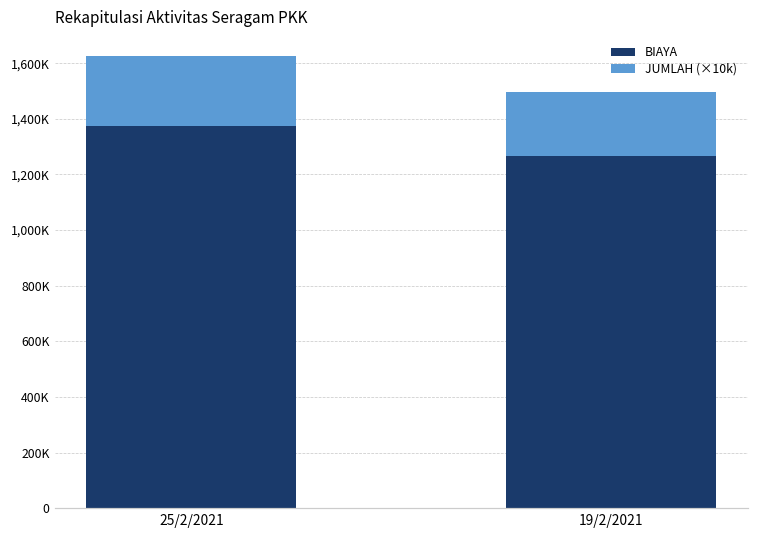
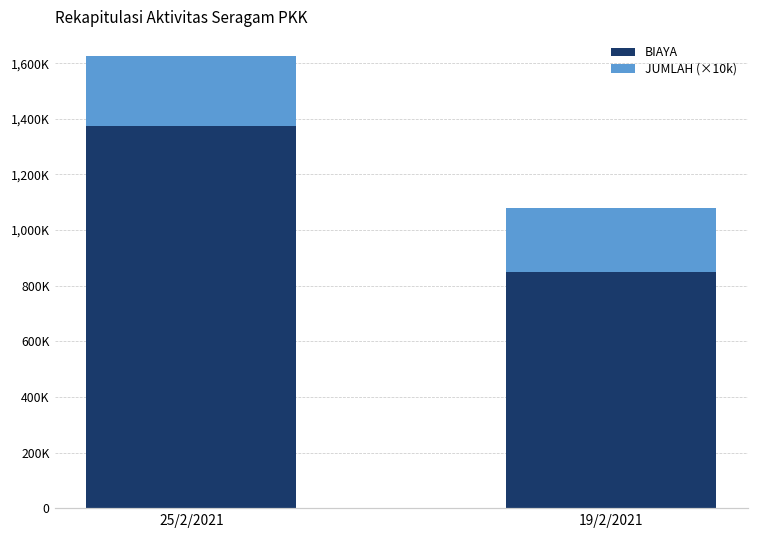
BIAYA, 19/2/2021: 1,270,000 -> 850,000
